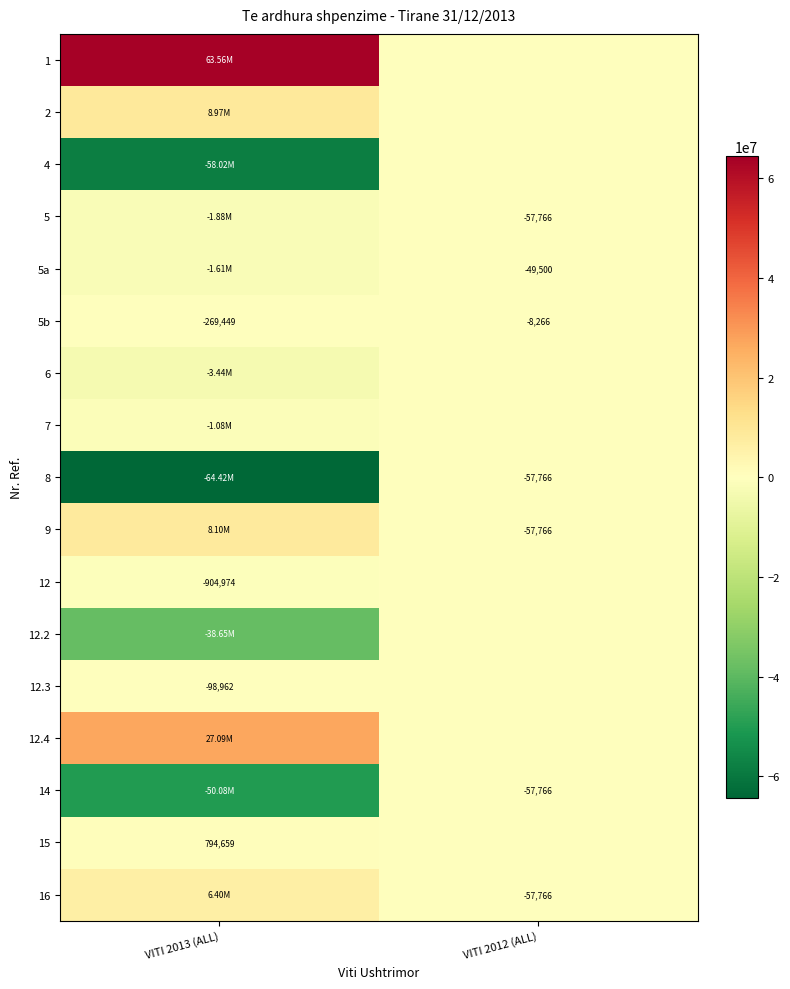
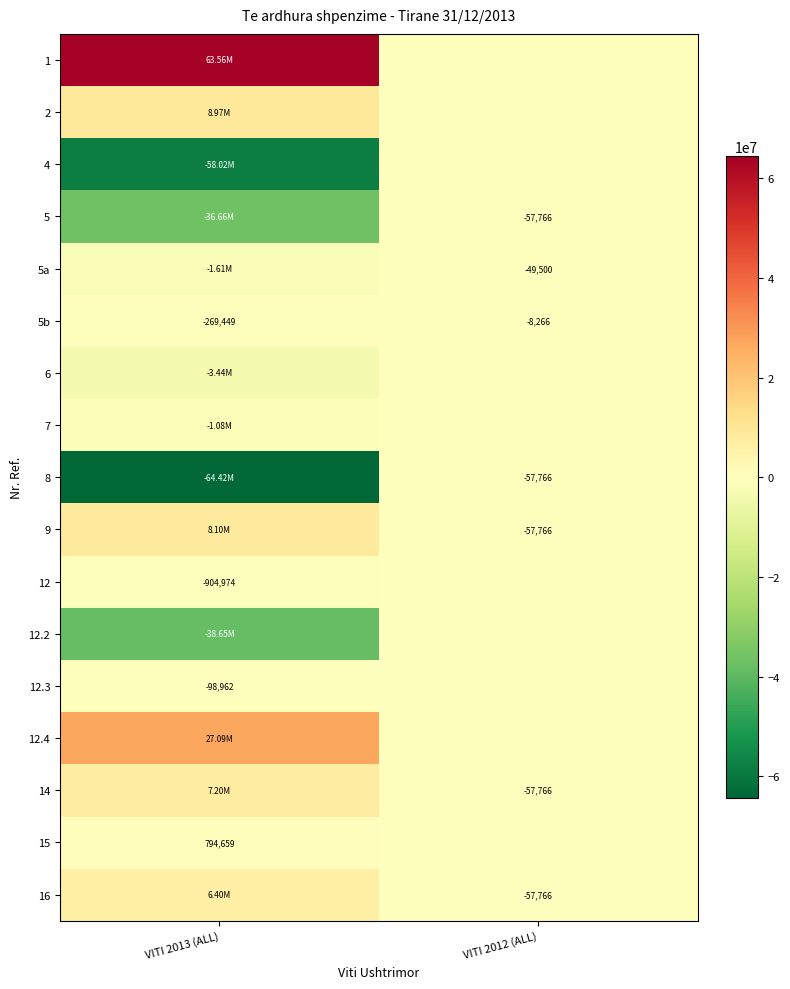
5, VITI 2013 (ALL): -1.88M -> -36.66M
14, VITI 2013 (ALL): -50.08M -> 7.20M
